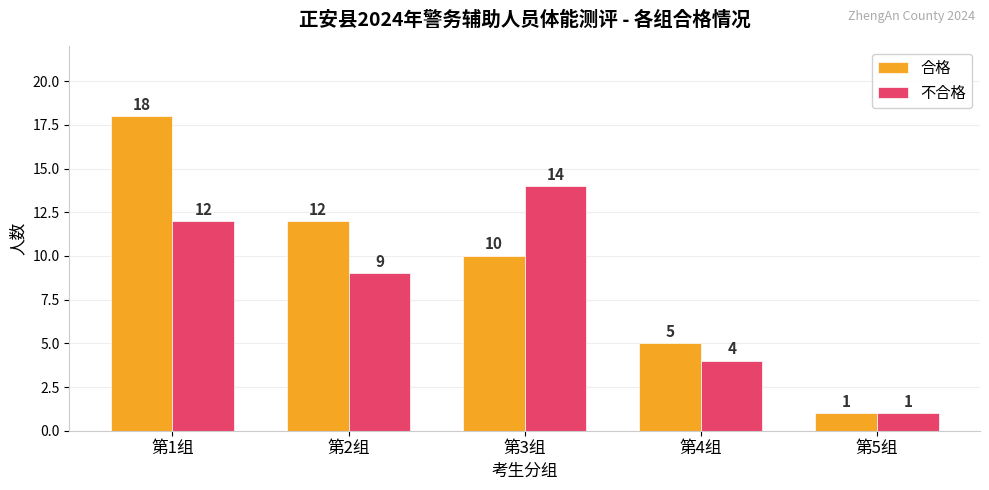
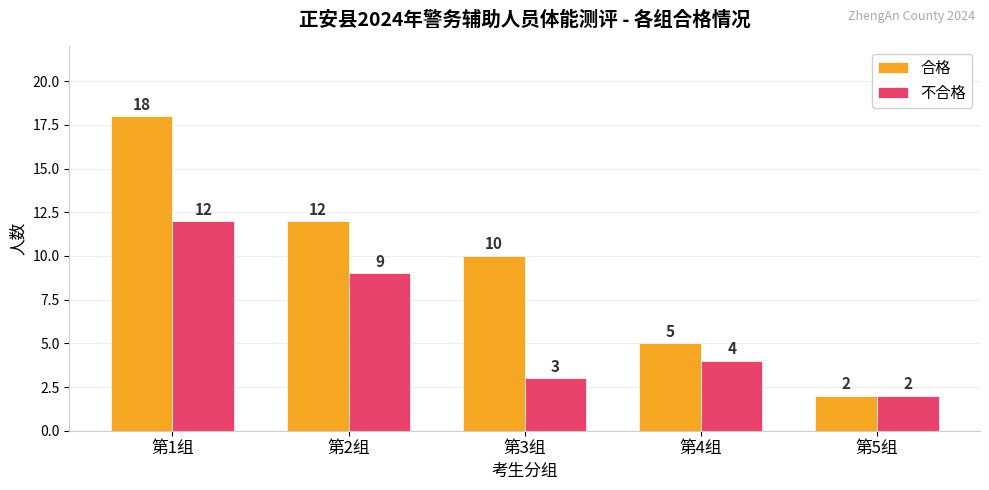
不合格, 第3组: 14 -> 3
合格, 第5组: 1 -> 2
不合格, 第5组: 1 -> 2
